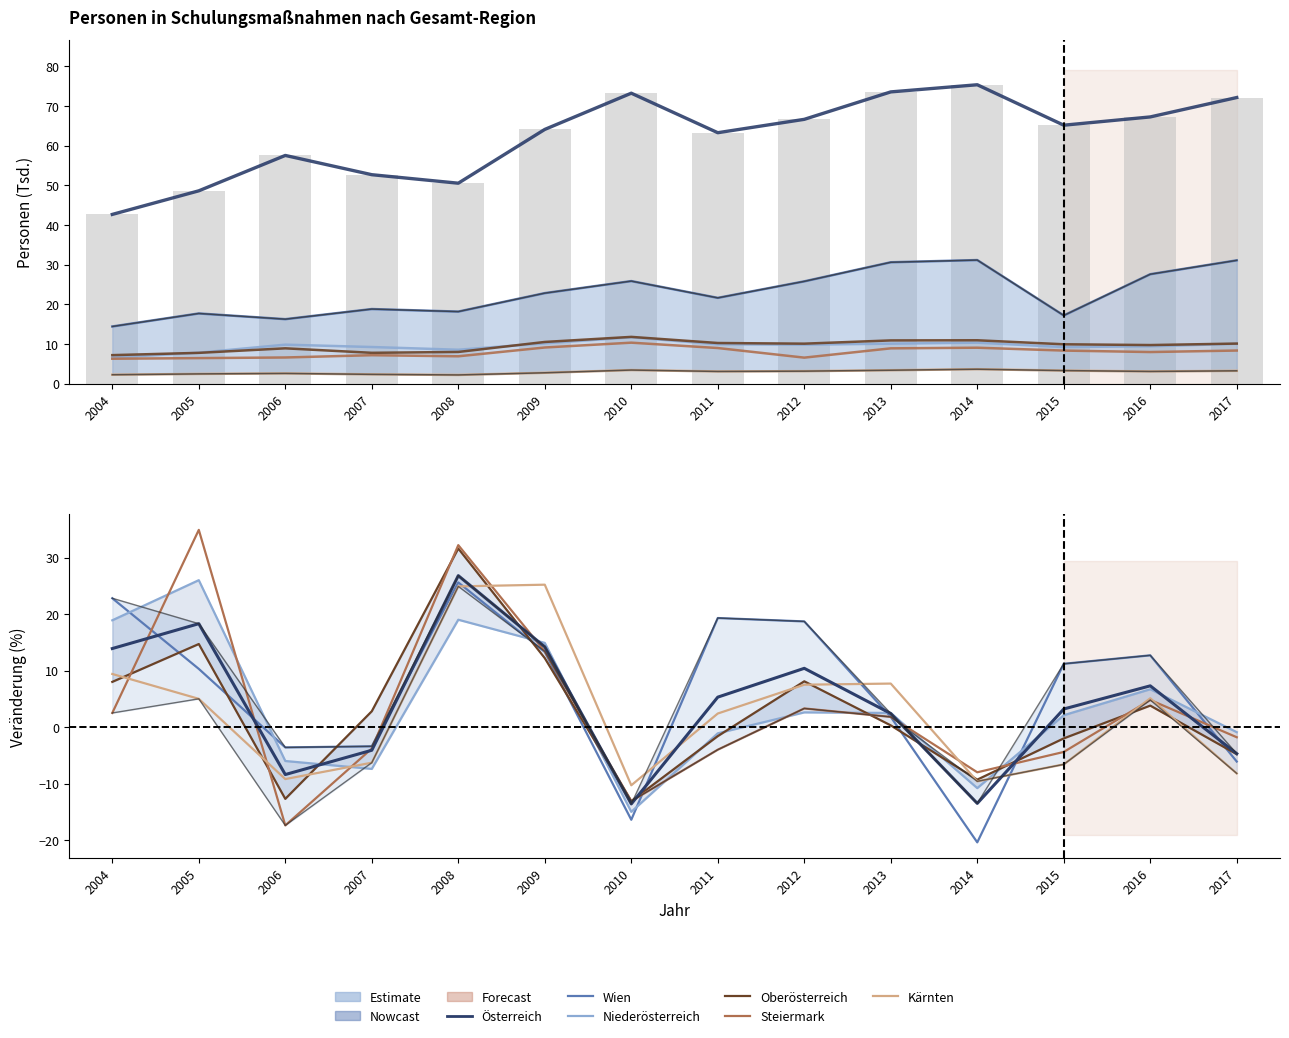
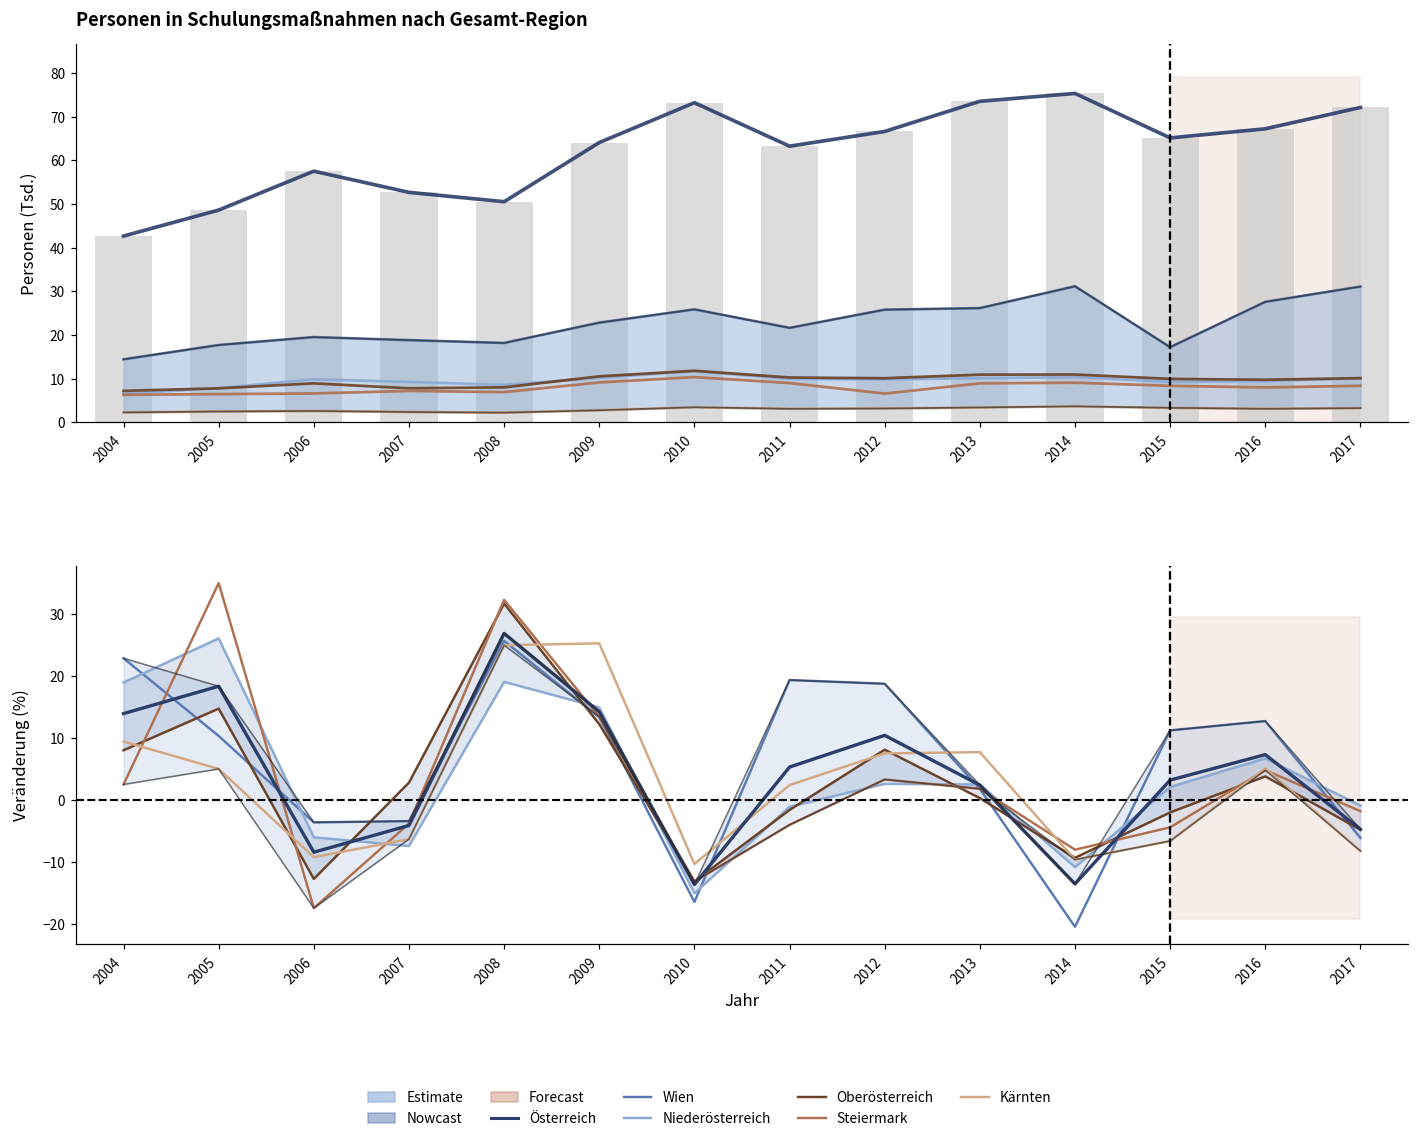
Personen in Schulungsmaßnahmen nach Gesamt-Region, Wien, 2006: 16 -> 20
Personen in Schulungsmaßnahmen nach Gesamt-Region, Wien, 2013: 31 -> 26
